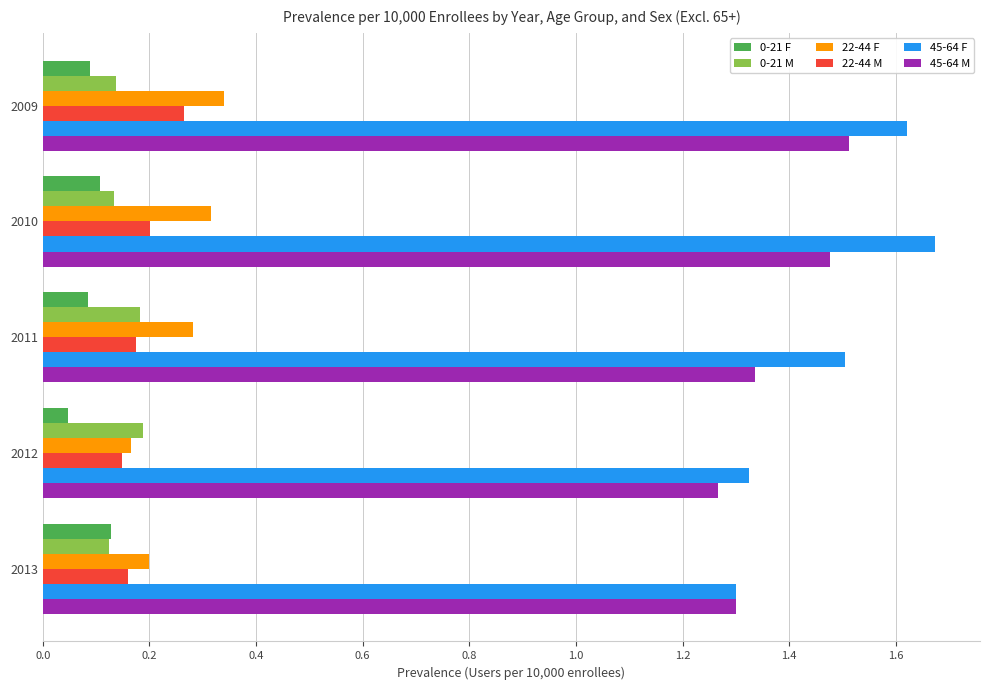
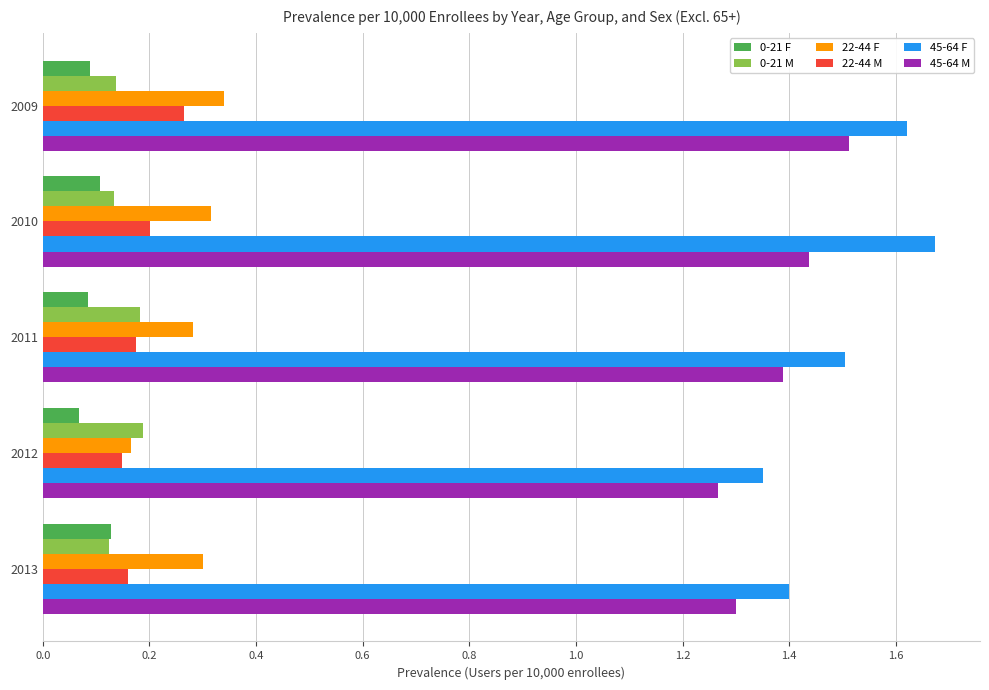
45-64 M, 2010: 1.48 -> 1.44
45-64 M, 2011: 1.34 -> 1.39
0-21 F, 2012: 0.05 -> 0.07
45-64 F, 2012: 1.33 -> 1.35
22-44 F, 2013: 0.2 -> 0.3
45-64 F, 2013: 1.3 -> 1.4
